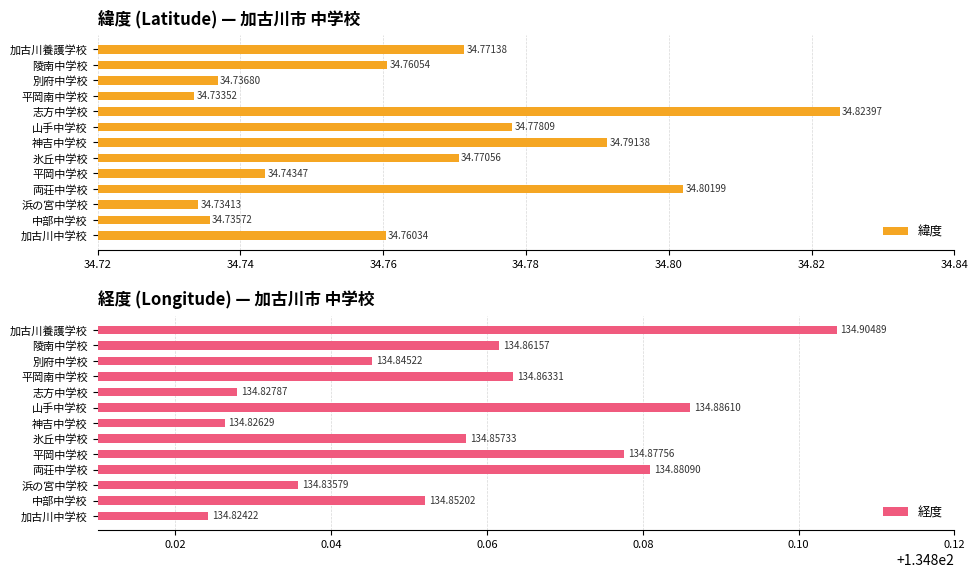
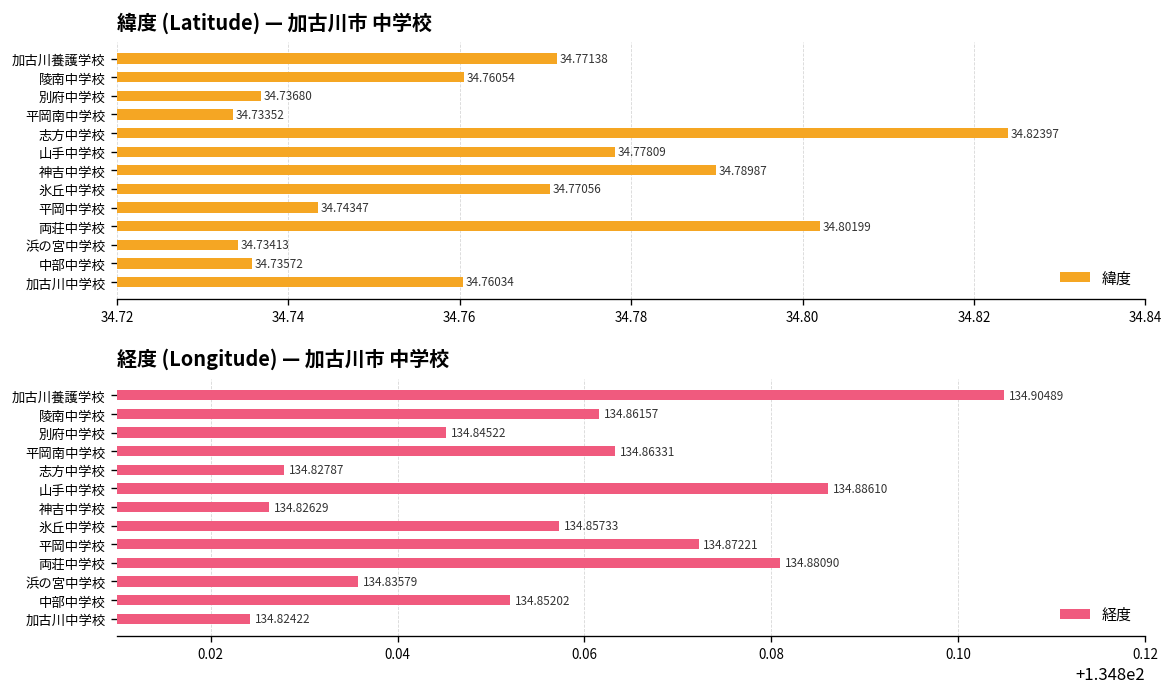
緯度 (Latitude) — 加古川市 中学校, 神吉中学校: 34.79138 -> 34.78987
経度 (Longitude) — 加古川市 中学校, 平岡中学校: 134.87756 -> 134.87221
